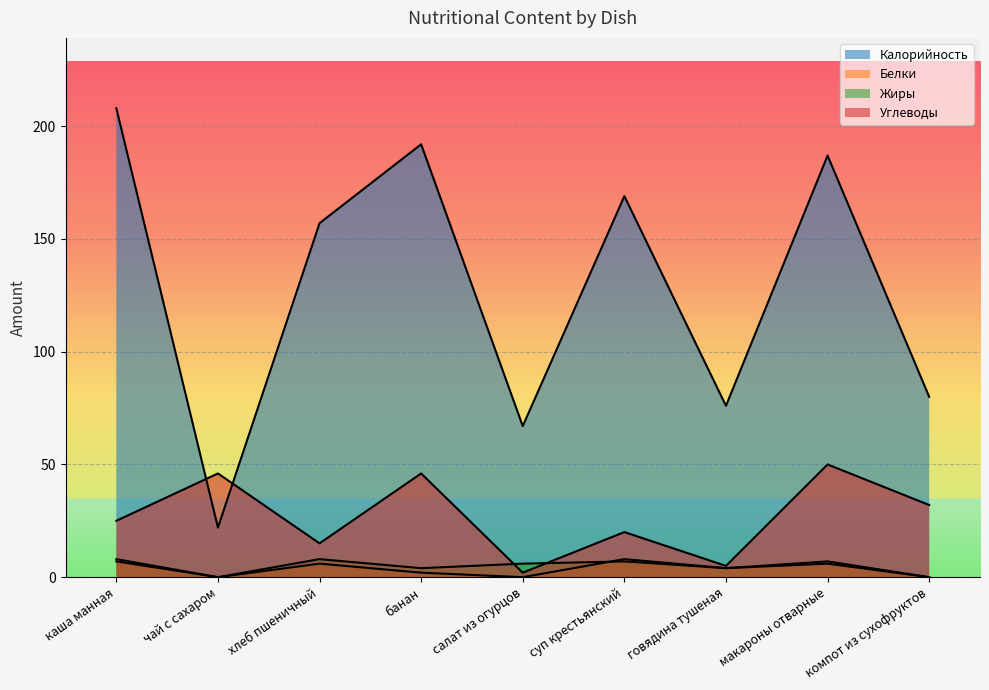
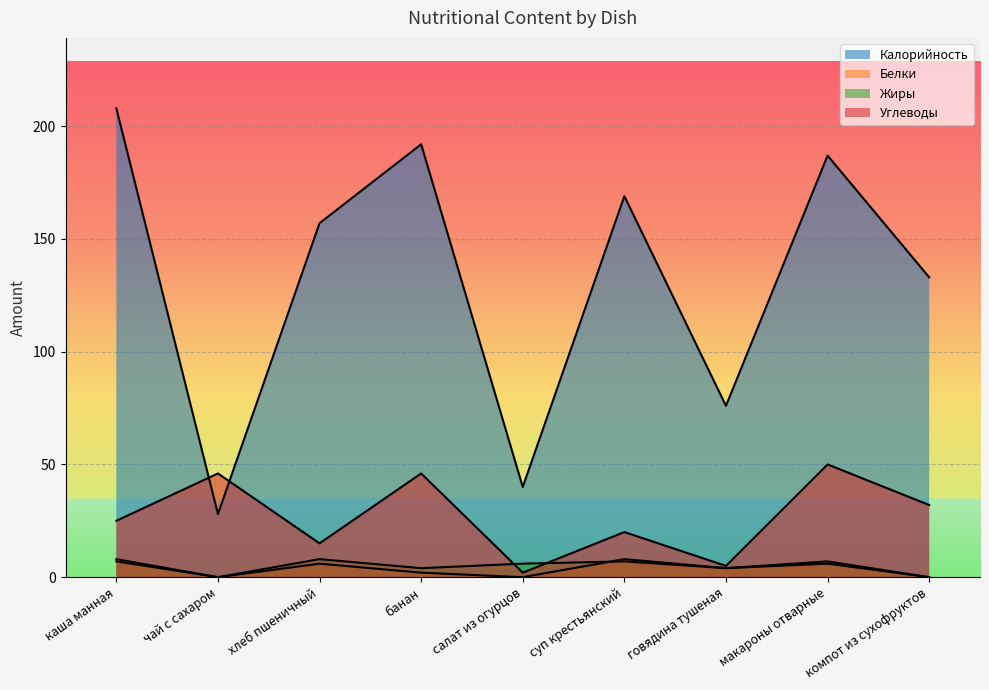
Калорийность, чай с сахаром: 22 -> 28
Калорийность, салат из огурцов: 67 -> 40
Калорийность, компот из сухофруктов: 80 -> 133
